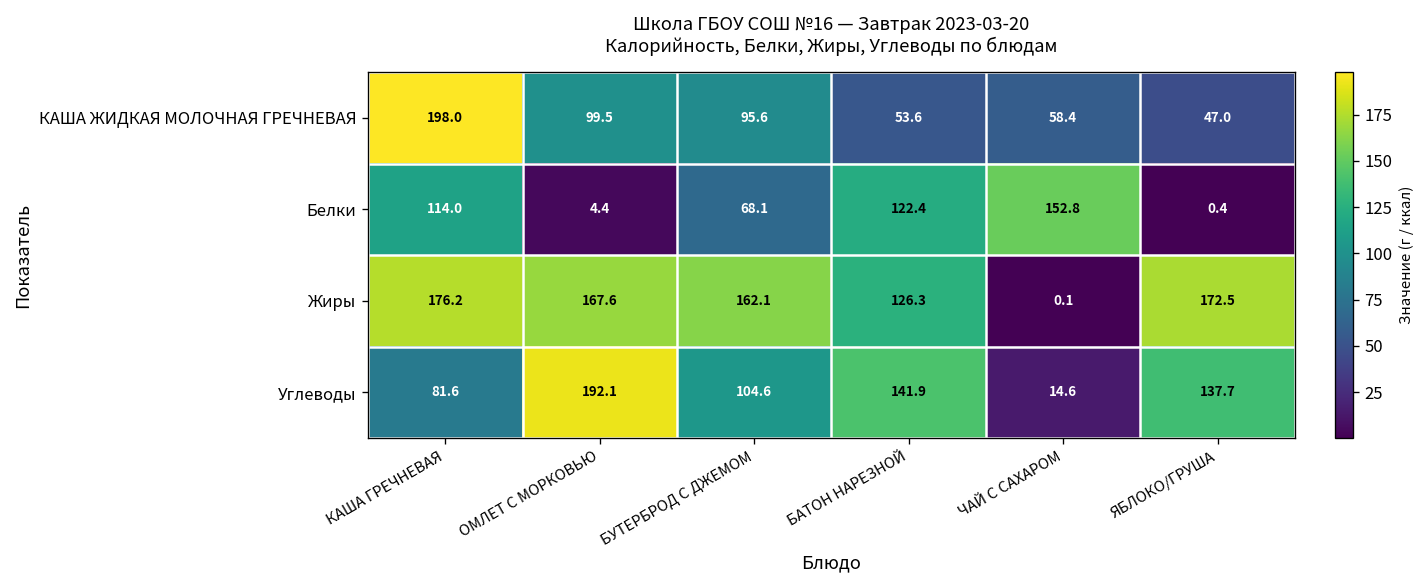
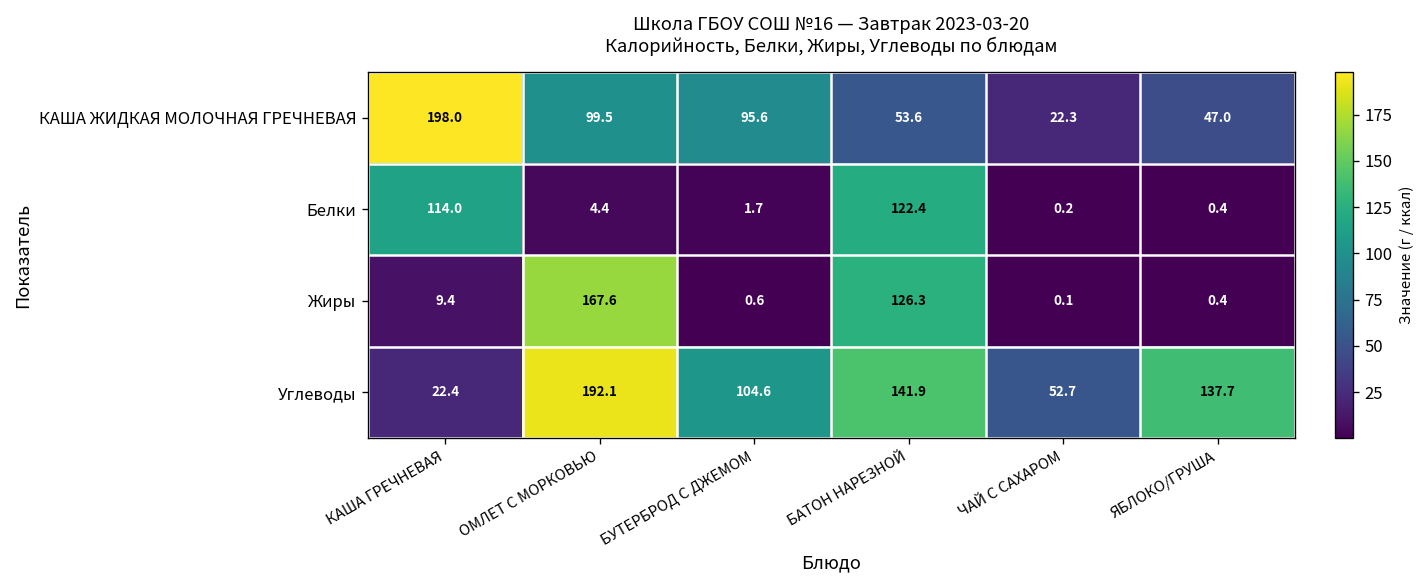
КАША ЖИДКАЯ МОЛОЧНАЯ ГРЕЧНЕВАЯ, ЧАЙ С САХАРОМ: 58.4 -> 22.3
Белки, БУТЕРБРОД С ДЖЕМОМ: 68.1 -> 1.7
Белки, ЧАЙ С САХАРОМ: 152.8 -> 0.2
Жиры, КАША ГРЕЧНЕВАЯ: 176.2 -> 9.4
Жиры, БУТЕРБРОД С ДЖЕМОМ: 162.1 -> 0.6
Жиры, ЯБЛОКО/ГРУША: 172.5 -> 0.4
Углеводы, КАША ГРЕЧНЕВАЯ: 81.6 -> 22.4
Углеводы, ЧАЙ С САХАРОМ: 14.6 -> 52.7
